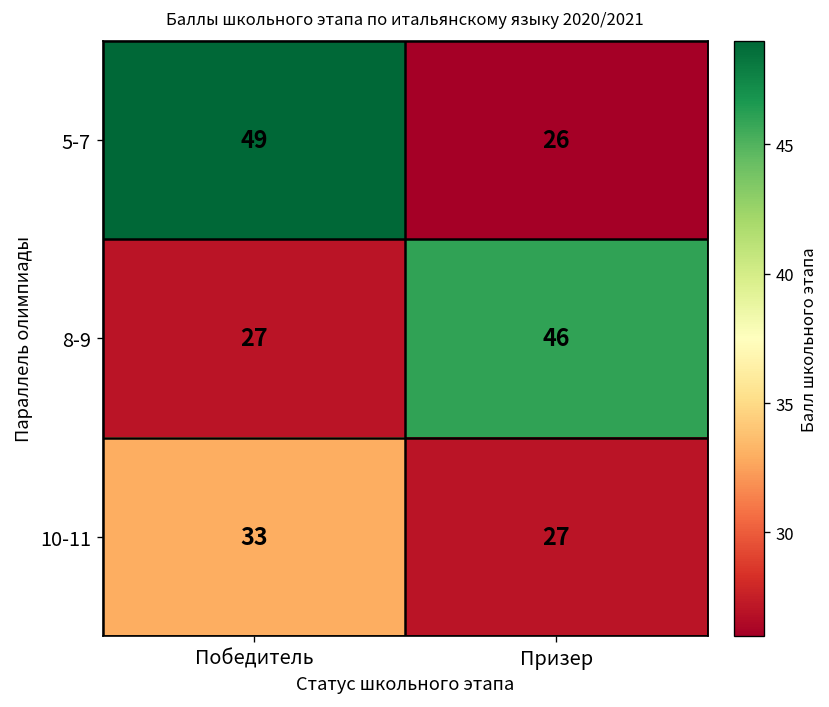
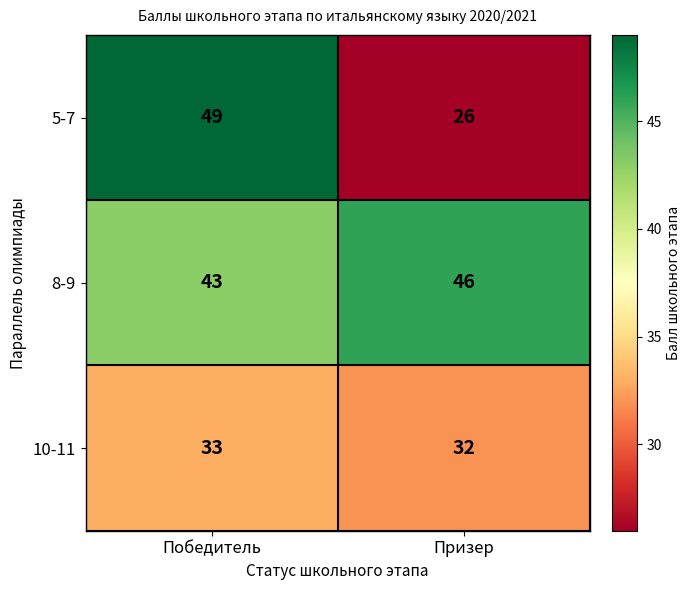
8-9, Победитель: 27 -> 43
10-11, Призер: 27 -> 32
